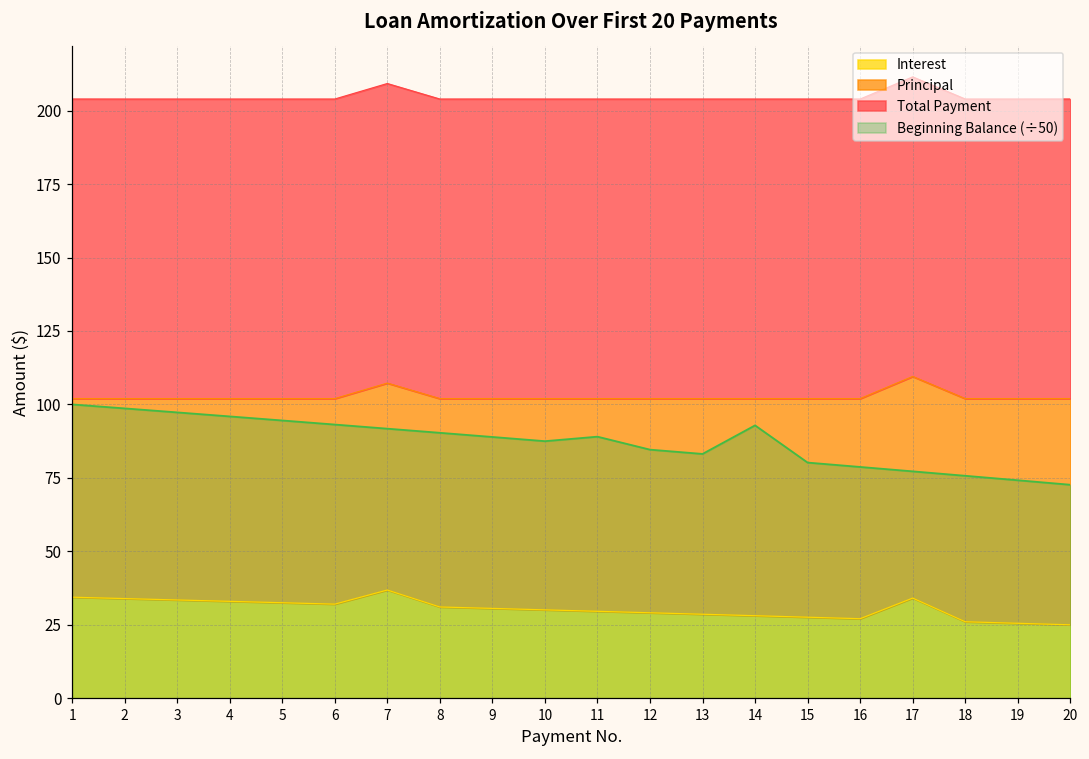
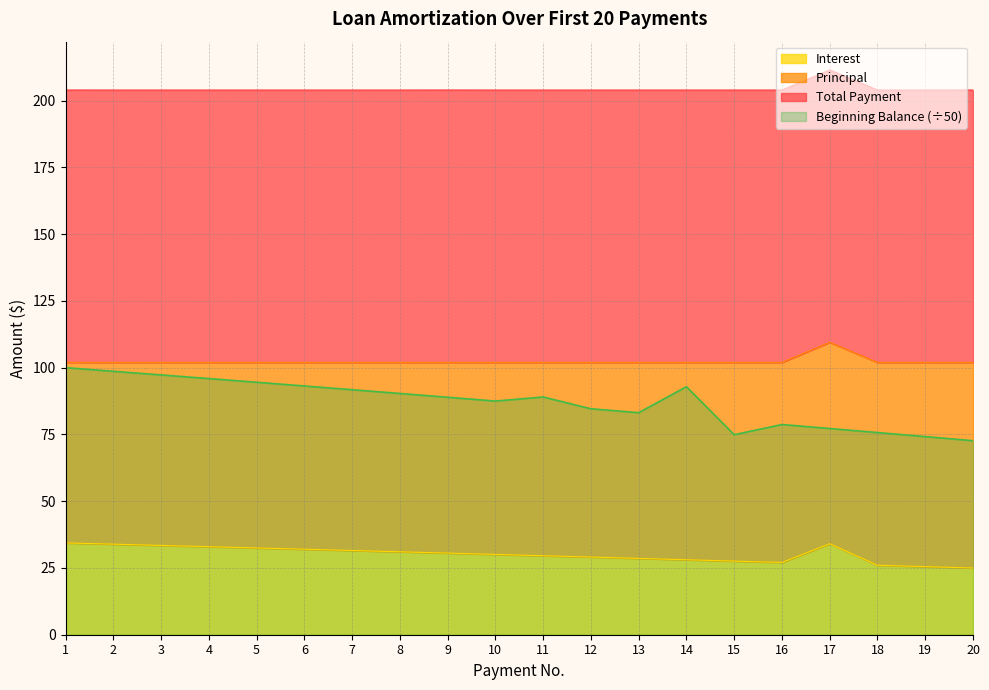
Interest, 7: 37 -> 32
Beginning Balance (÷50), 15: 80 -> 75
